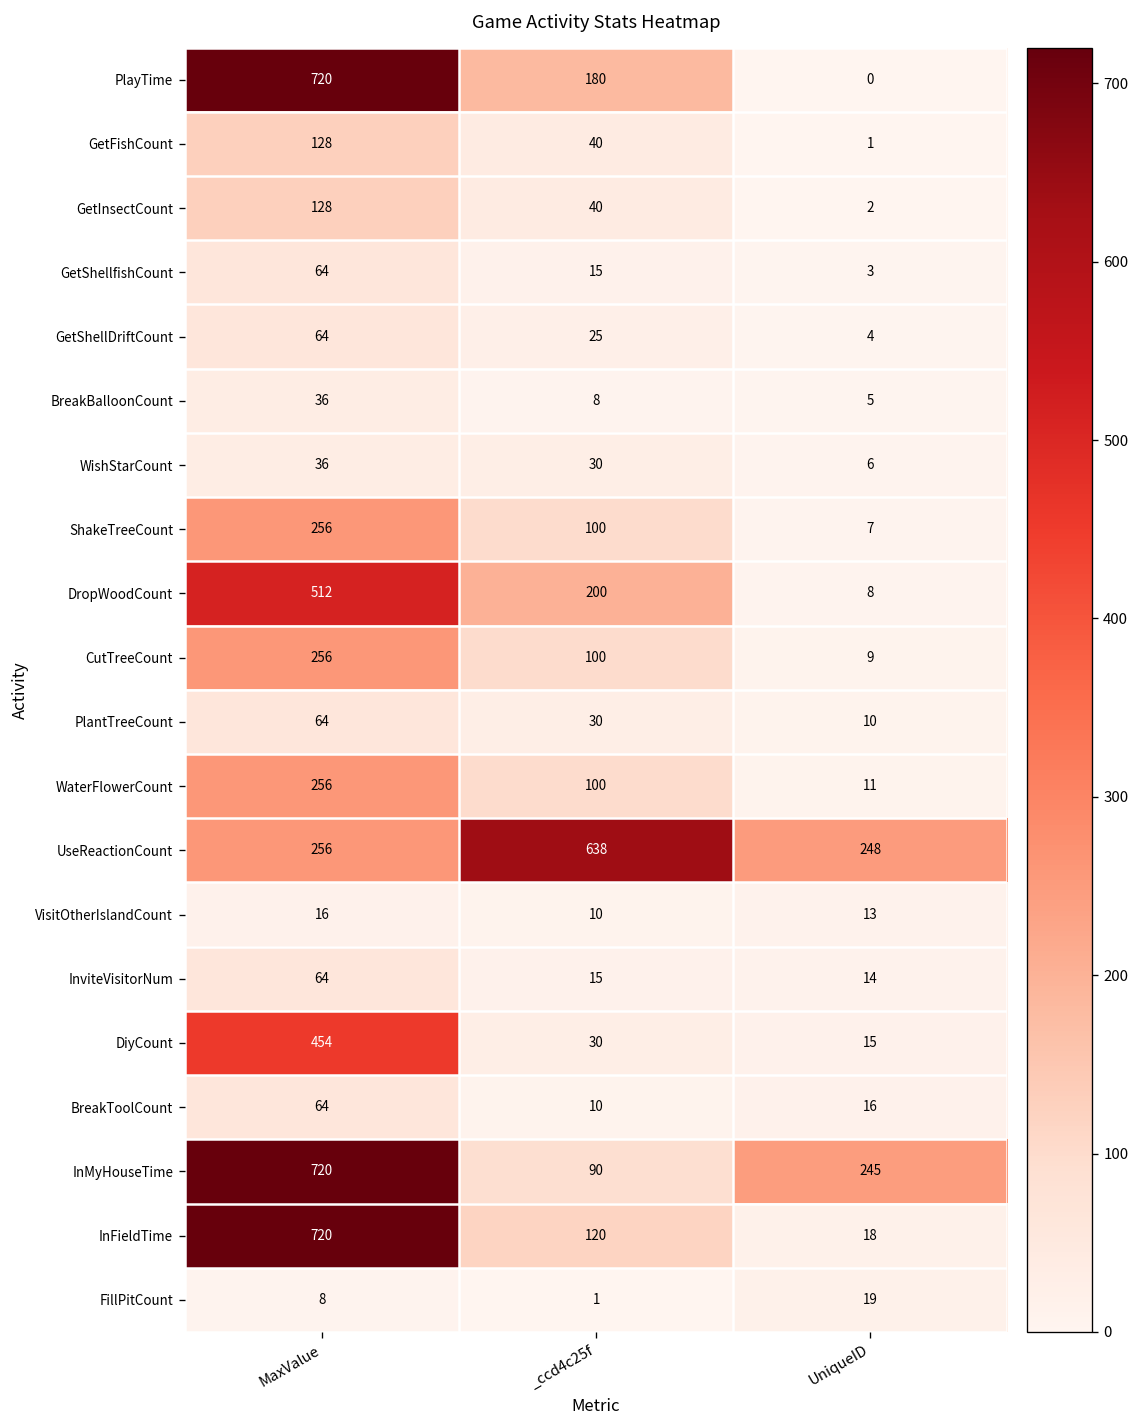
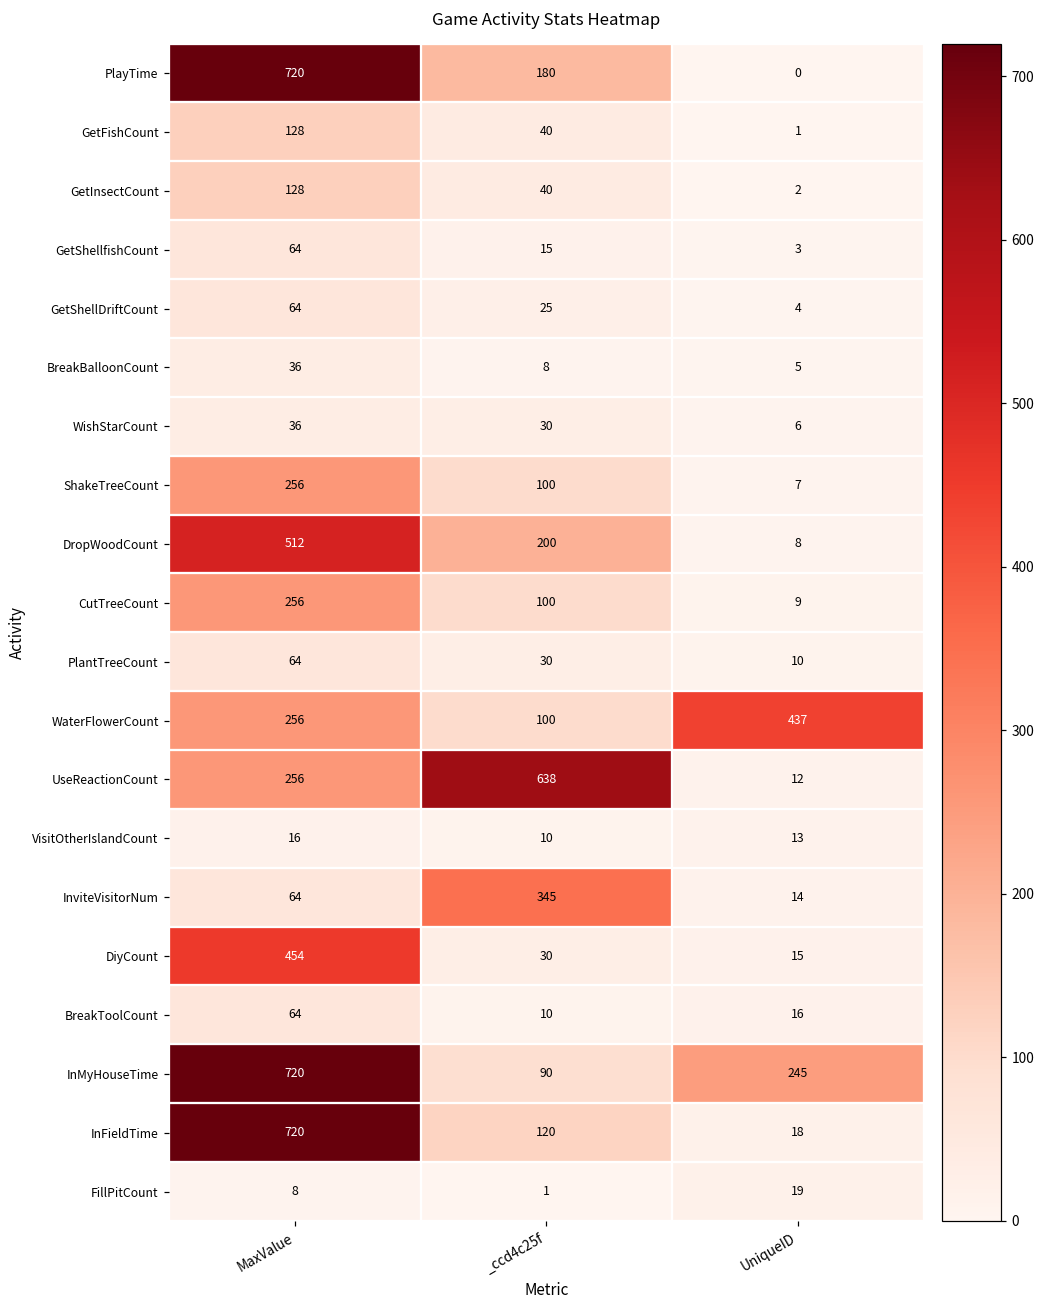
WaterFlowerCount, UniqueID: 11 -> 437
UseReactionCount, UniqueID: 248 -> 12
InviteVisitorNum, _ccd4c25f: 15 -> 345
